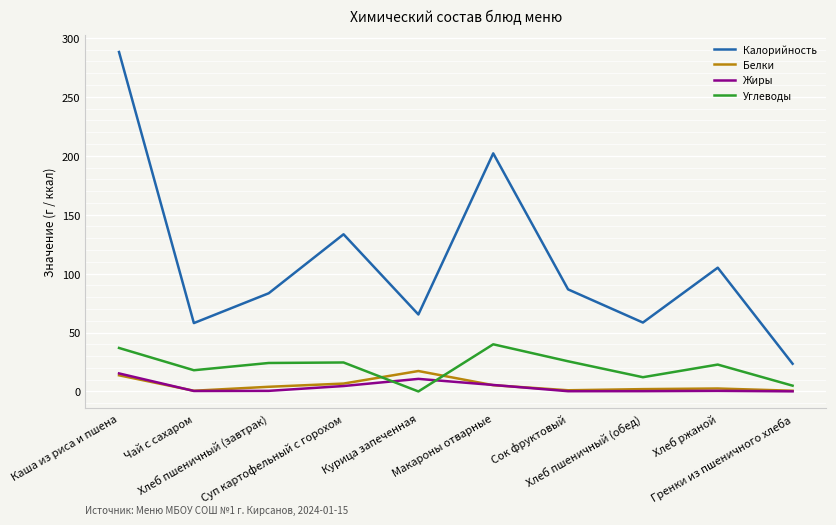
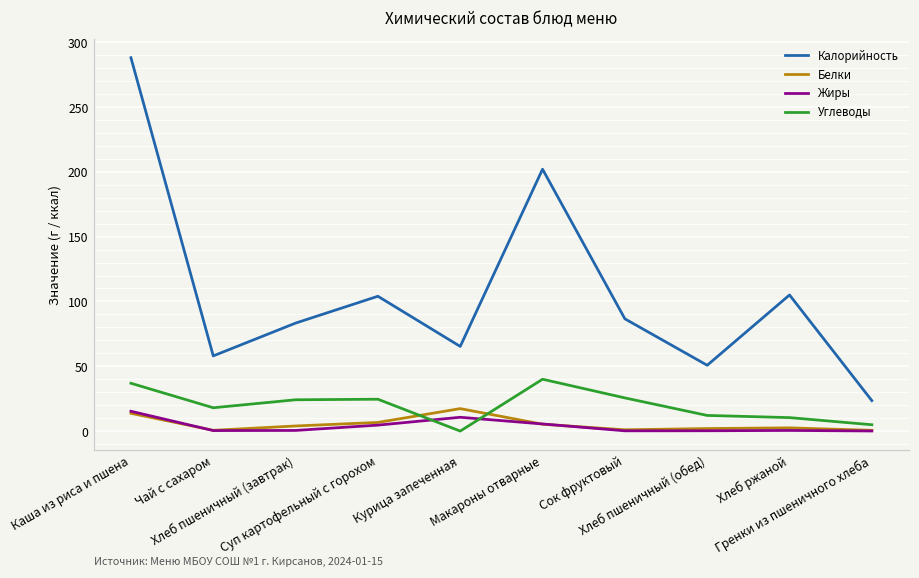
Калорийность, Суп картофельный с горохом: 133 -> 104
Калорийность, Хлеб пшеничный (обед): 58 -> 51
Углеводы, Хлеб ржаной: 23 -> 10
